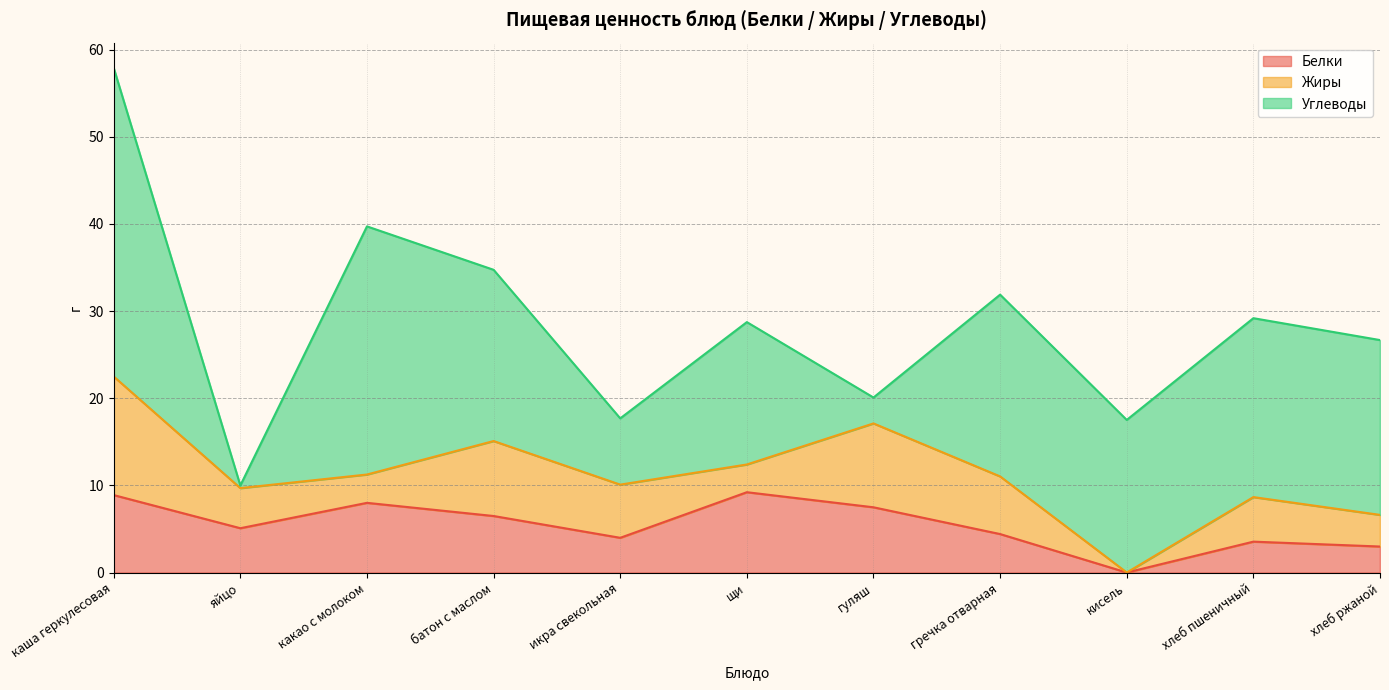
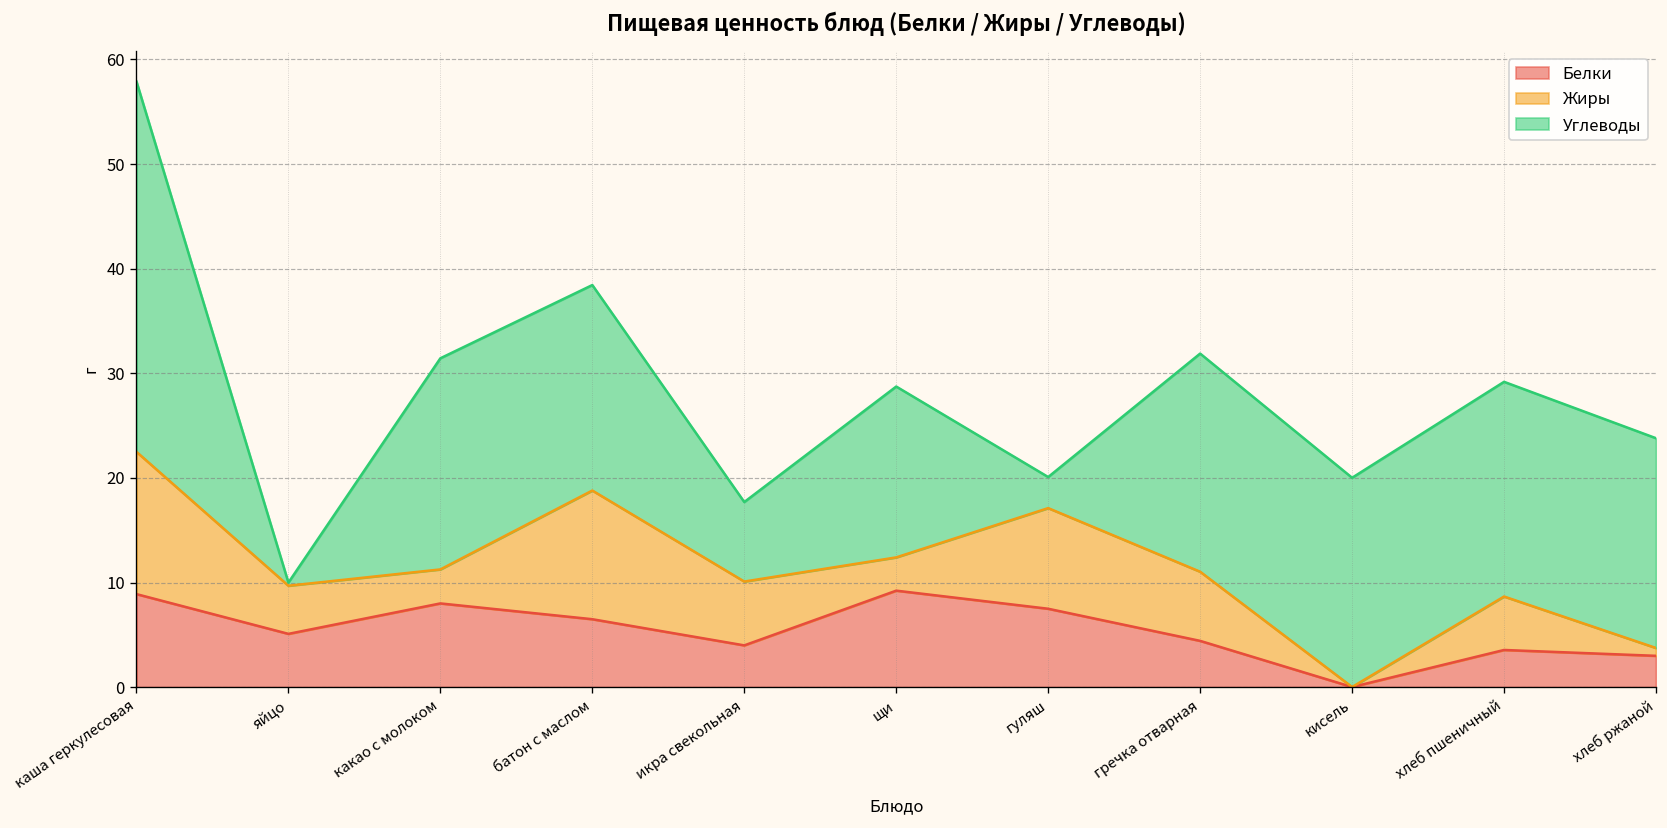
Углеводы, какао с молоком: 28 -> 20
Жиры, батон с маслом: 9 -> 12
Углеводы, кисель: 18 -> 20
Жиры, хлеб ржаной: 4 -> 1
